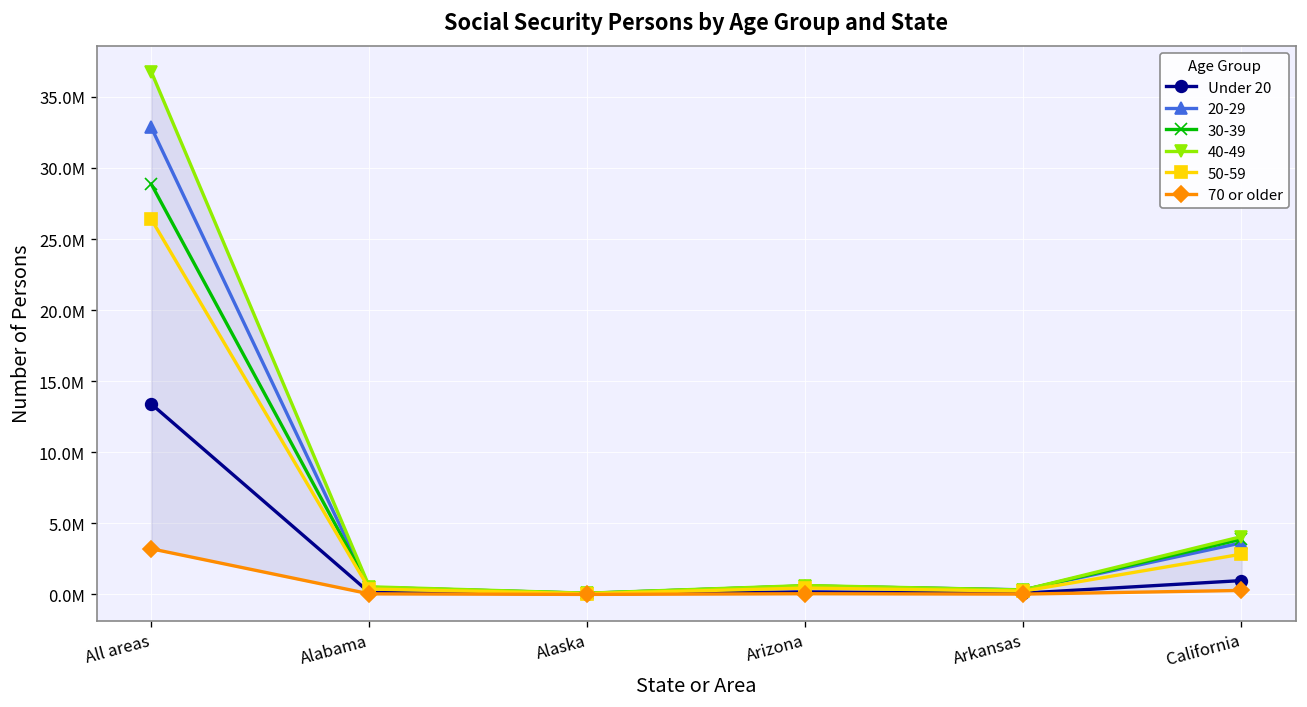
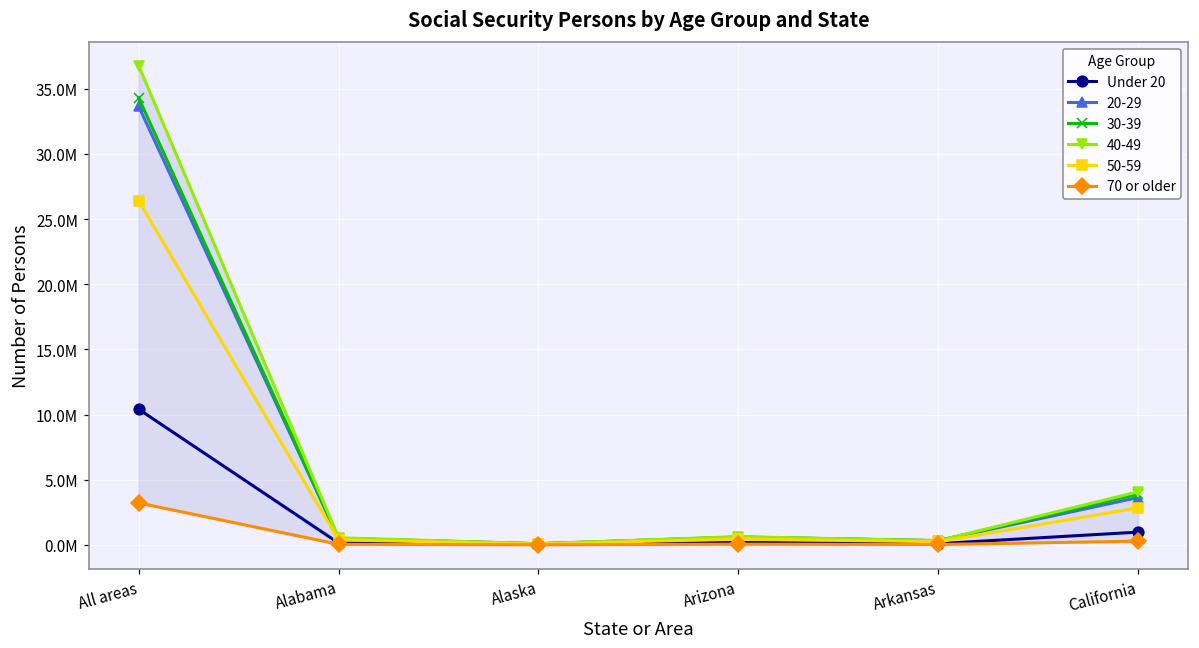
Under 20, All areas: 13400000 -> 10400000
20-29, All areas: 32900000 -> 33600000
30-39, All areas: 28900000 -> 34300000
